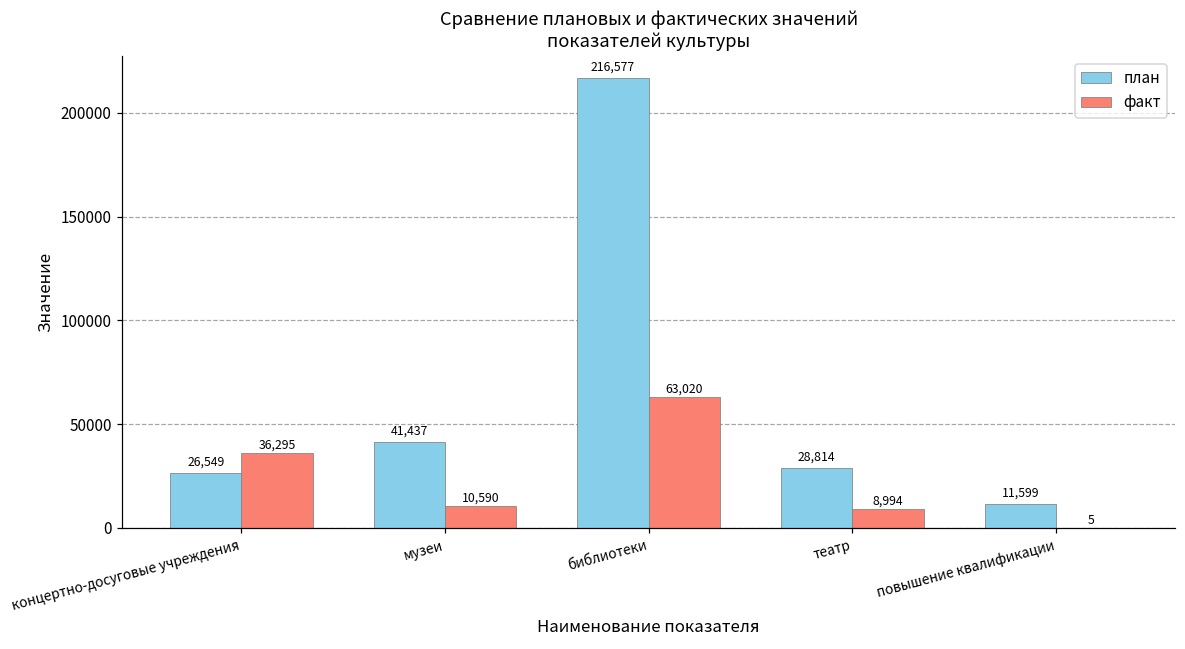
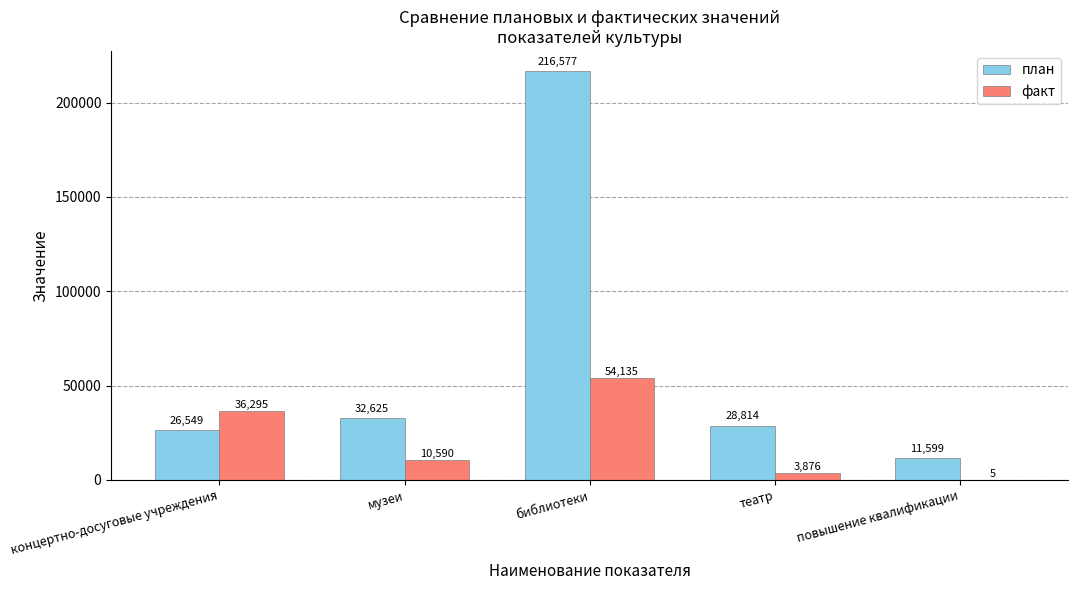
план, музеи: 41,437 -> 32,625
факт, библиотеки: 63,020 -> 54,135
факт, театр: 8,994 -> 3,876
